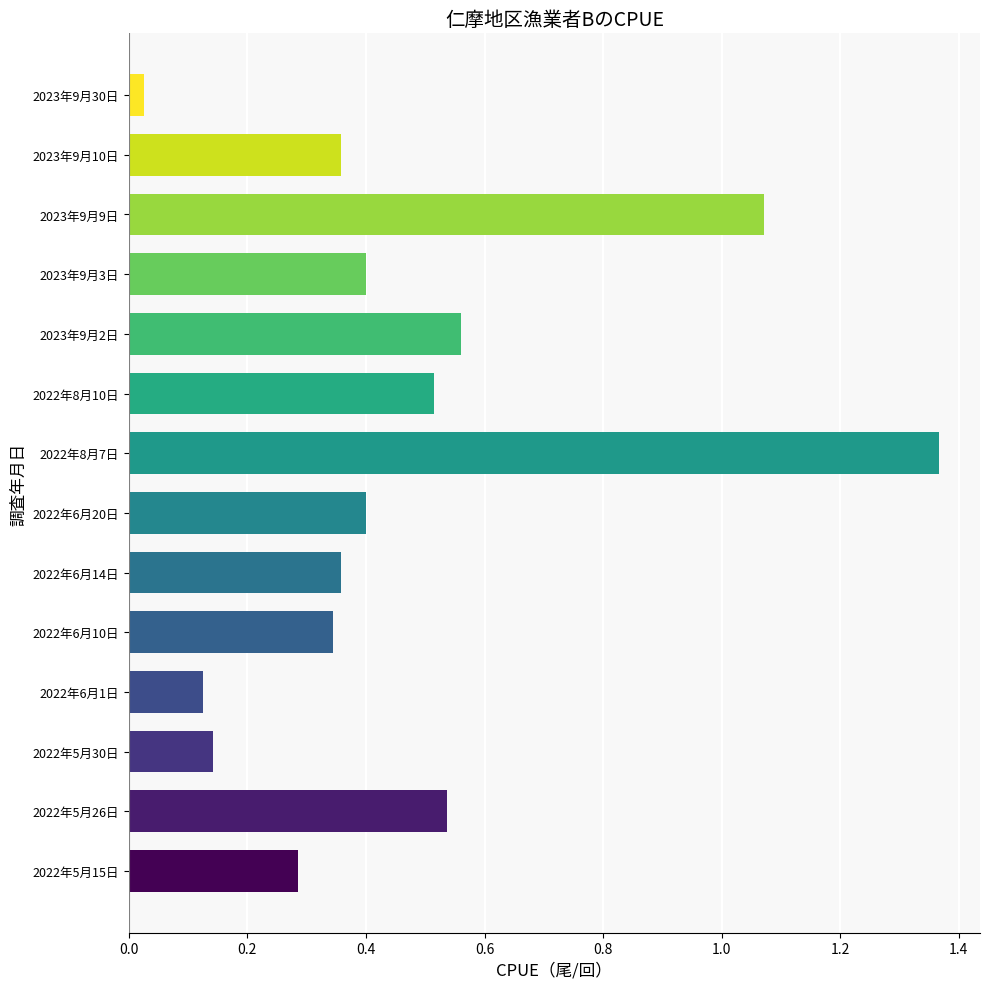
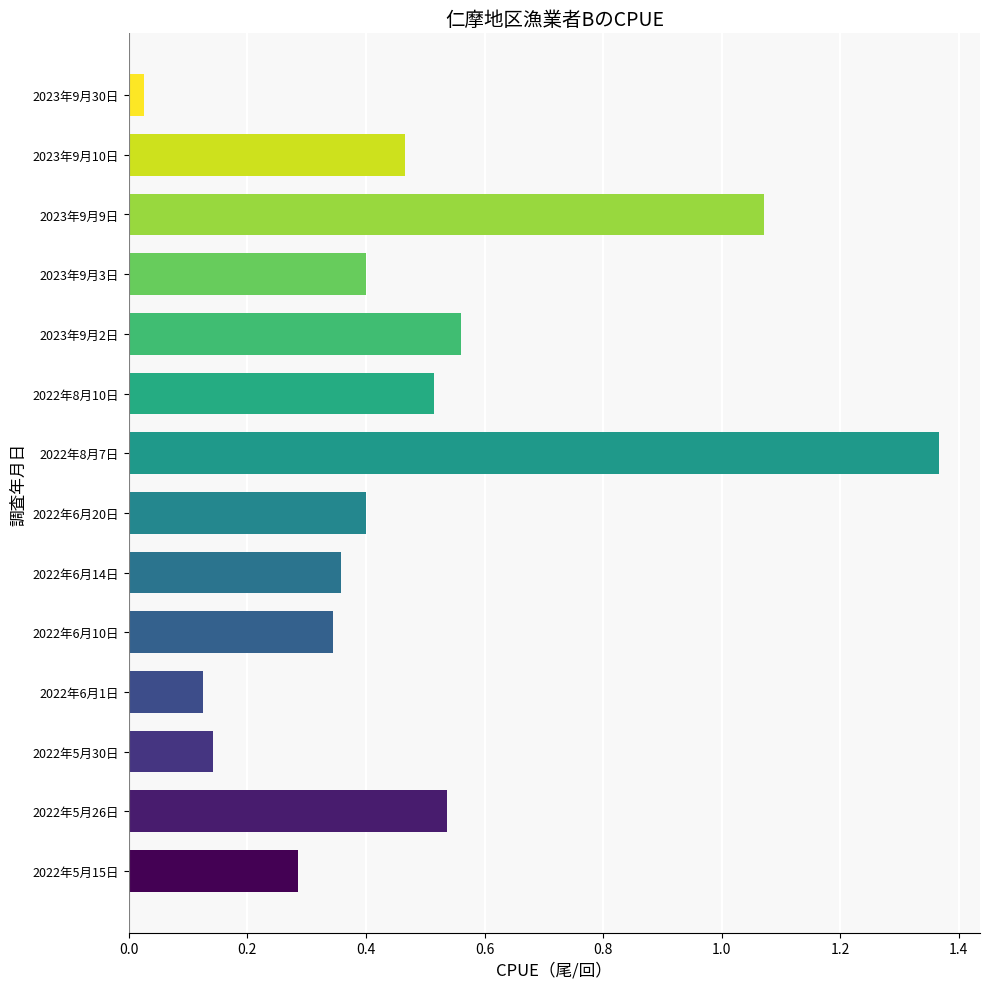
2023年9月10日: 0.36 -> 0.47
